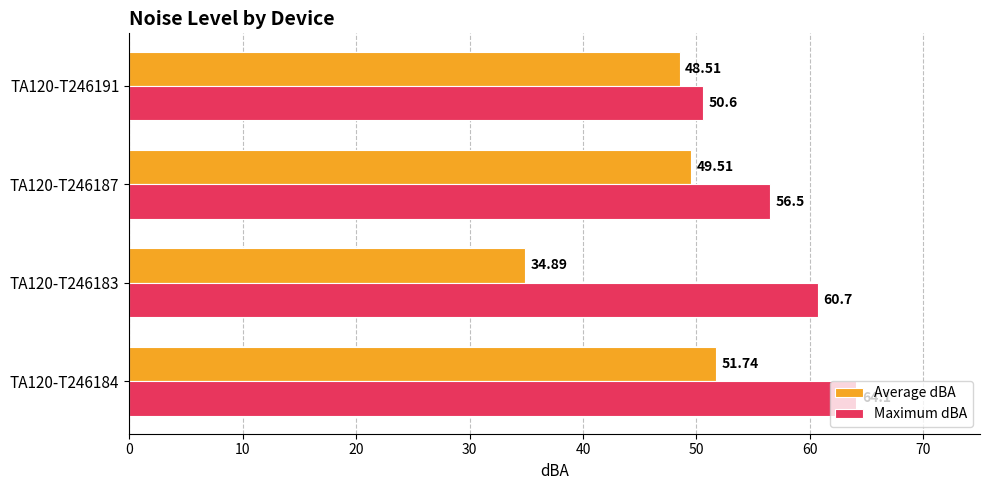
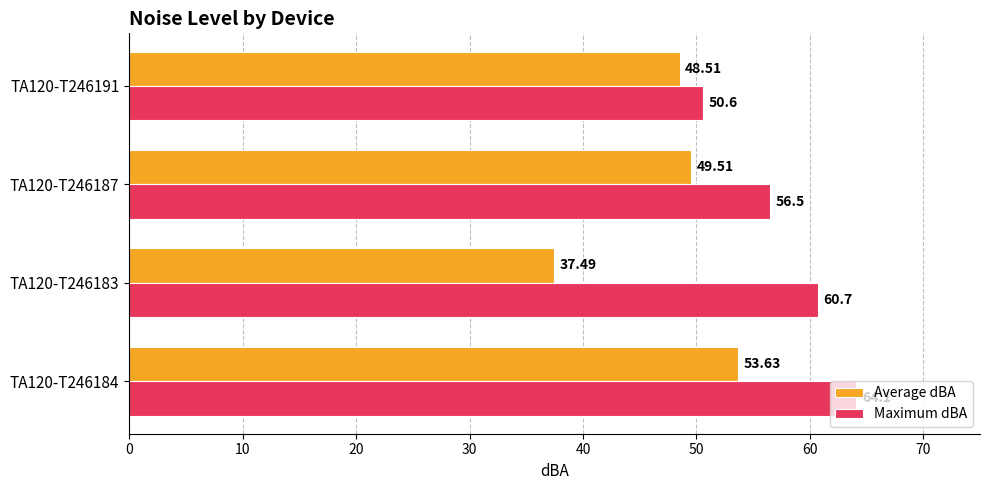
Average dBA, TA120-T246183: 34.89 -> 37.49
Average dBA, TA120-T246184: 51.74 -> 53.63
